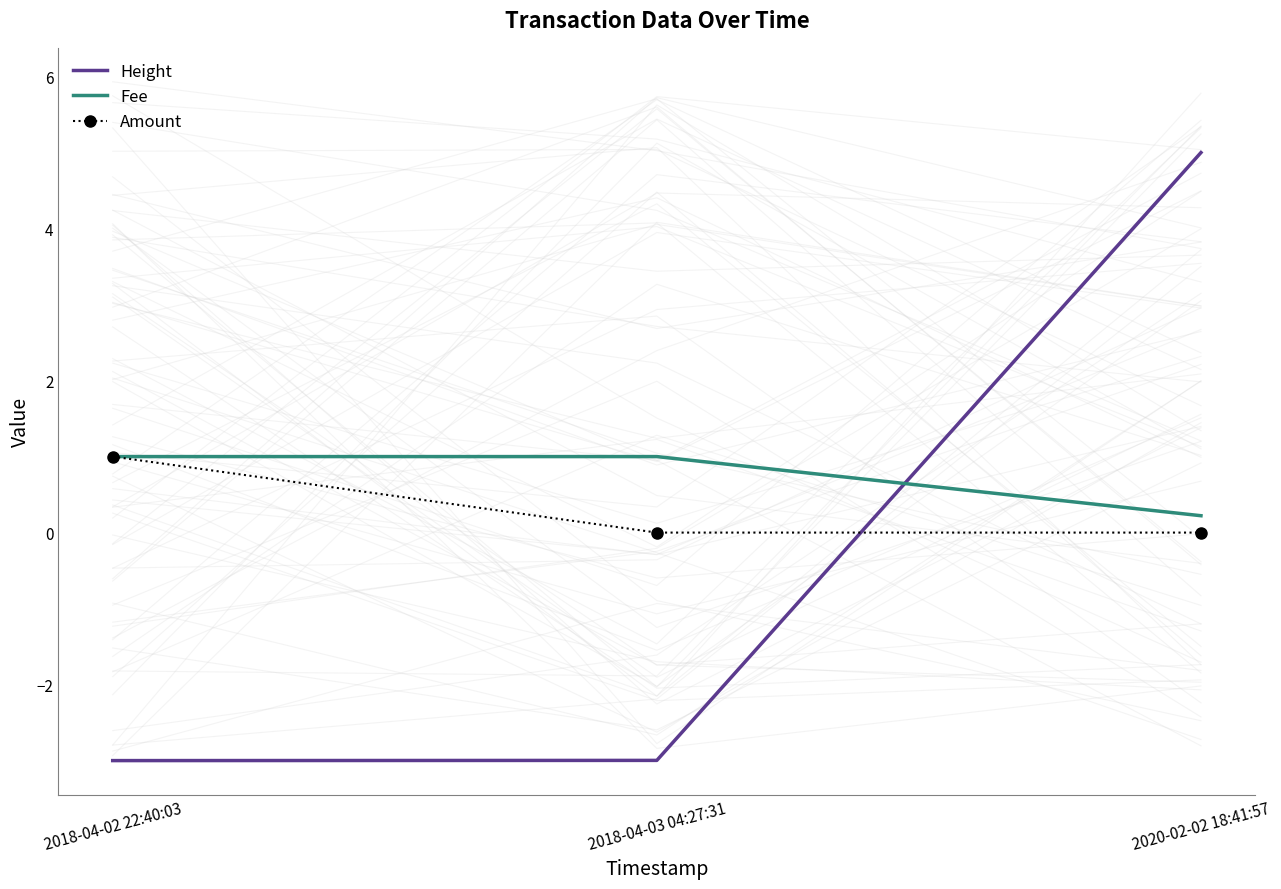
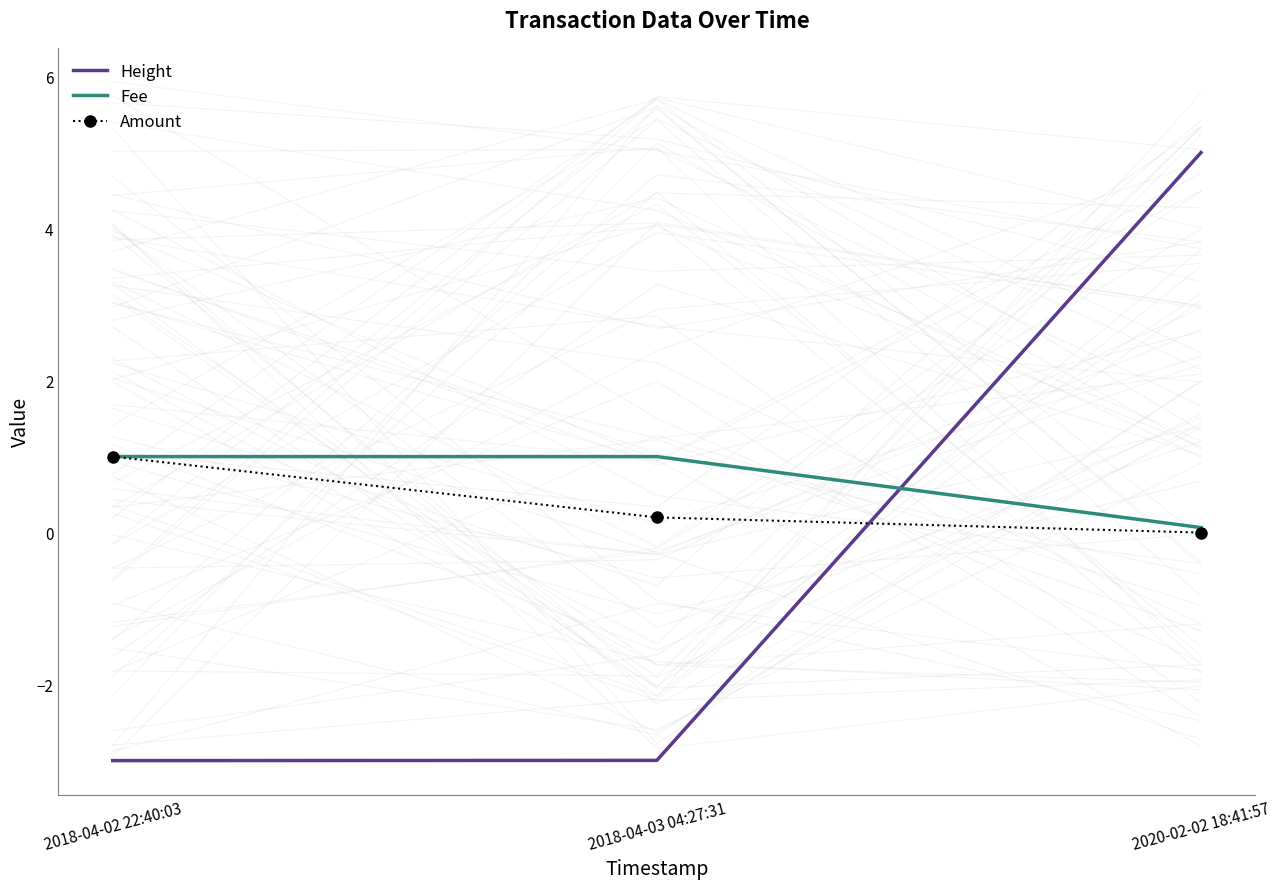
Amount, 2018-04-03 04:27:31: 0.0 -> 0.2
Fee, 2020-02-02 18:41:57: 0.2 -> 0.1
